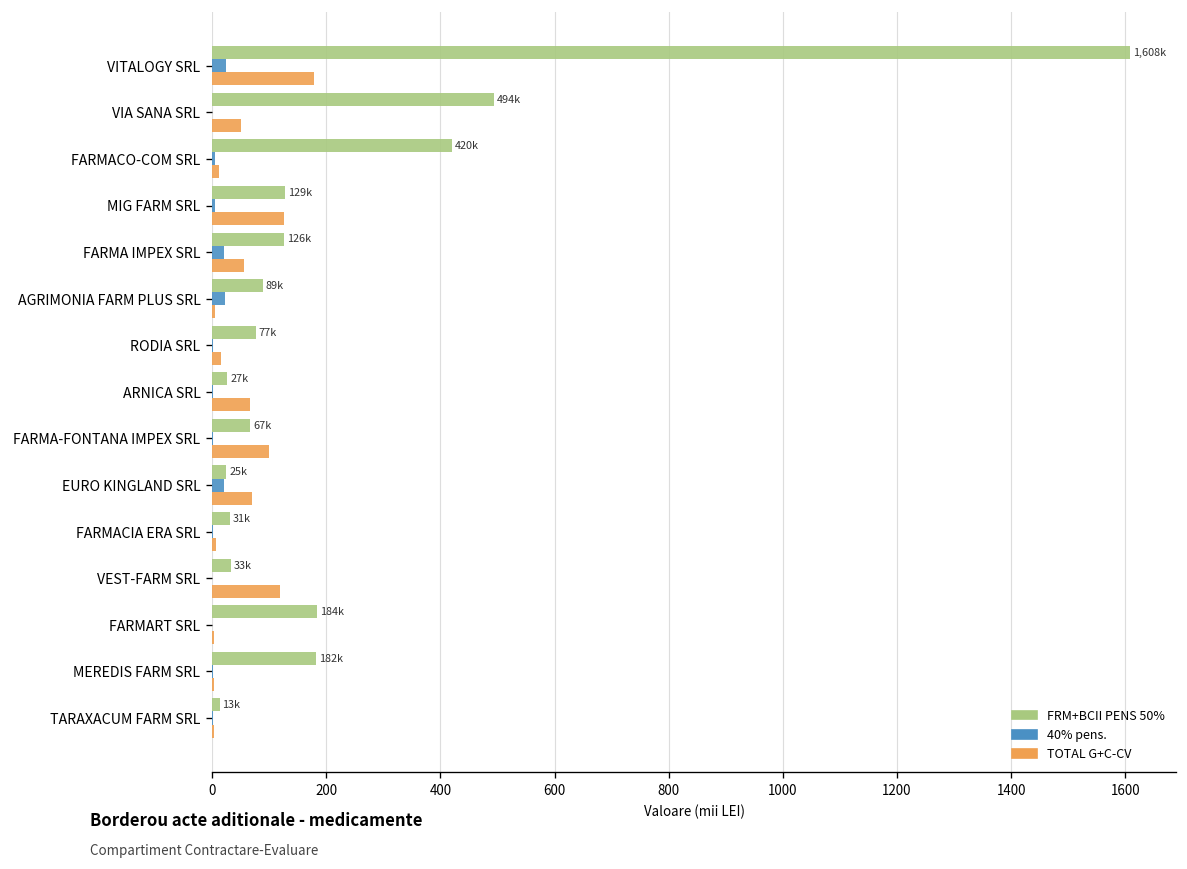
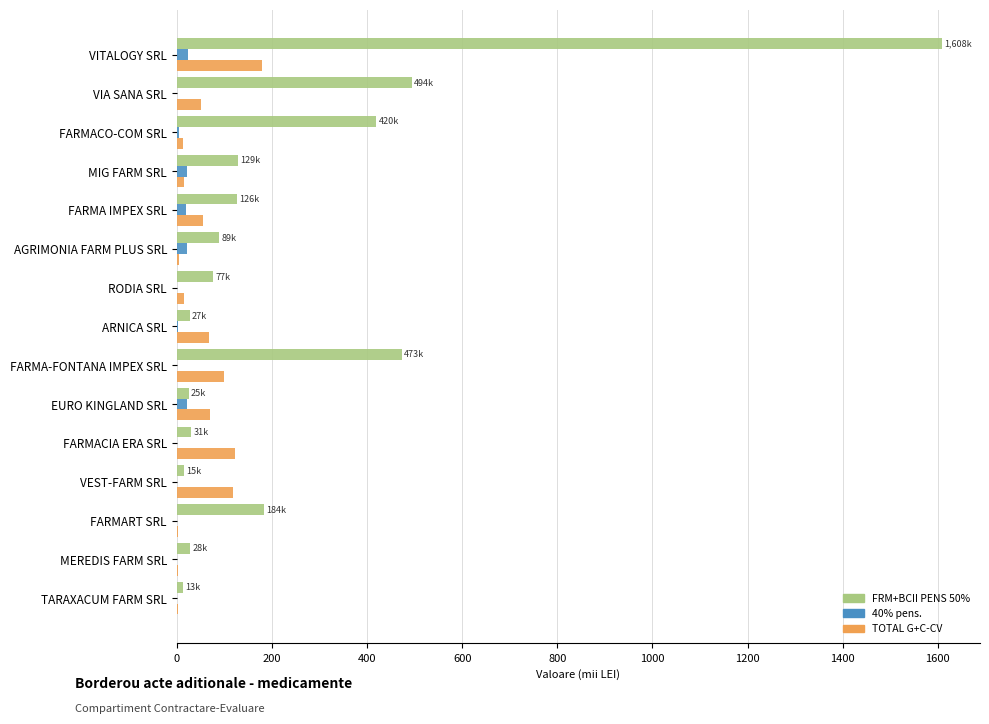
40% pens., MIG FARM SRL: 0 -> 20
TOTAL G+C-CV, MIG FARM SRL: 130 -> 10
FRM+BCII PENS 50%, FARMA-FONTANA IMPEX SRL: 67k -> 473k
TOTAL G+C-CV, FARMACIA ERA SRL: 10 -> 120
FRM+BCII PENS 50%, VEST-FARM SRL: 33k -> 15k
FRM+BCII PENS 50%, MEREDIS FARM SRL: 182k -> 28k
